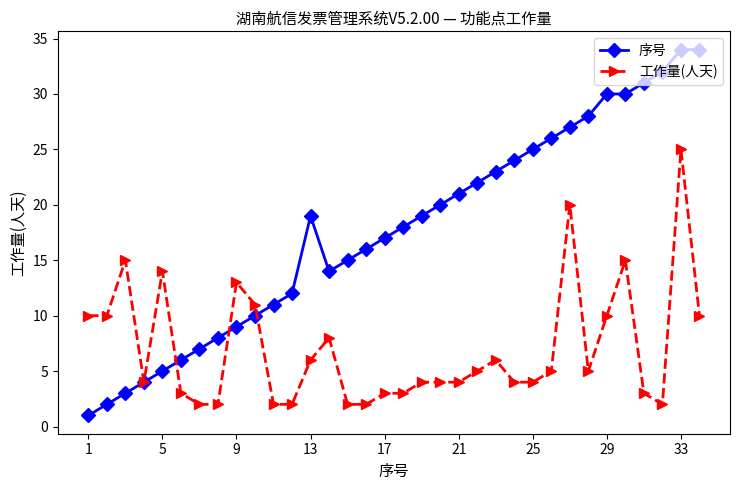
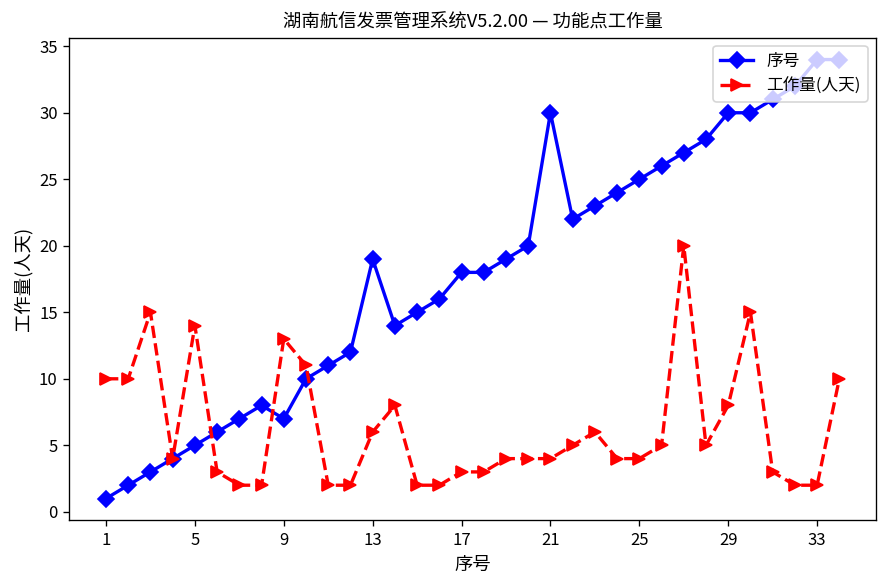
序号, 9: 9 -> 7
序号, 17: 17 -> 18
序号, 21: 21 -> 30
工作量(人天), 29: 10 -> 8
工作量(人天), 33: 25 -> 2
